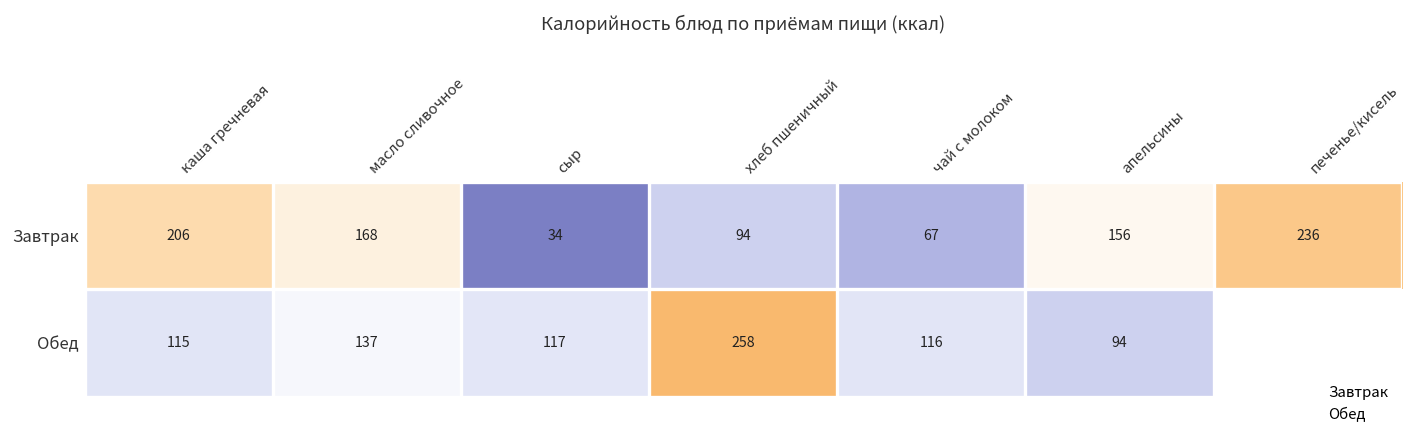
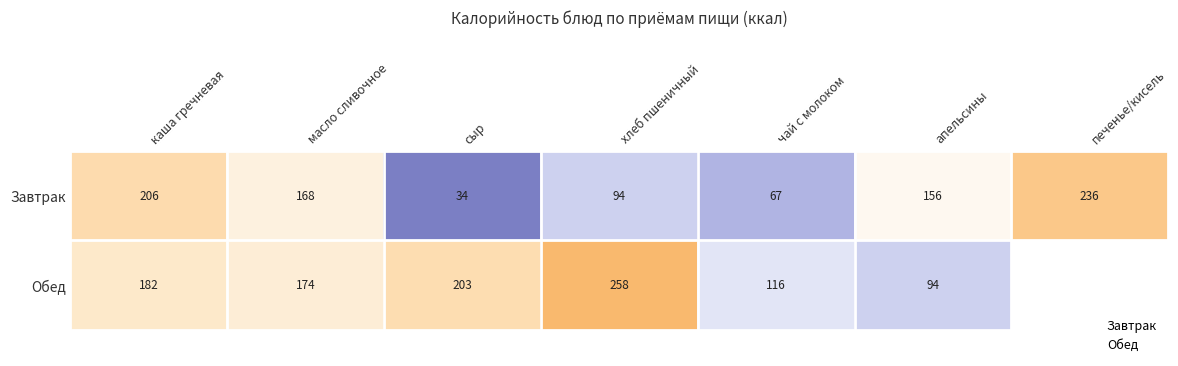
Обед, каша гречневая: 115 -> 182
Обед, масло сливочное: 137 -> 174
Обед, сыр: 117 -> 203
